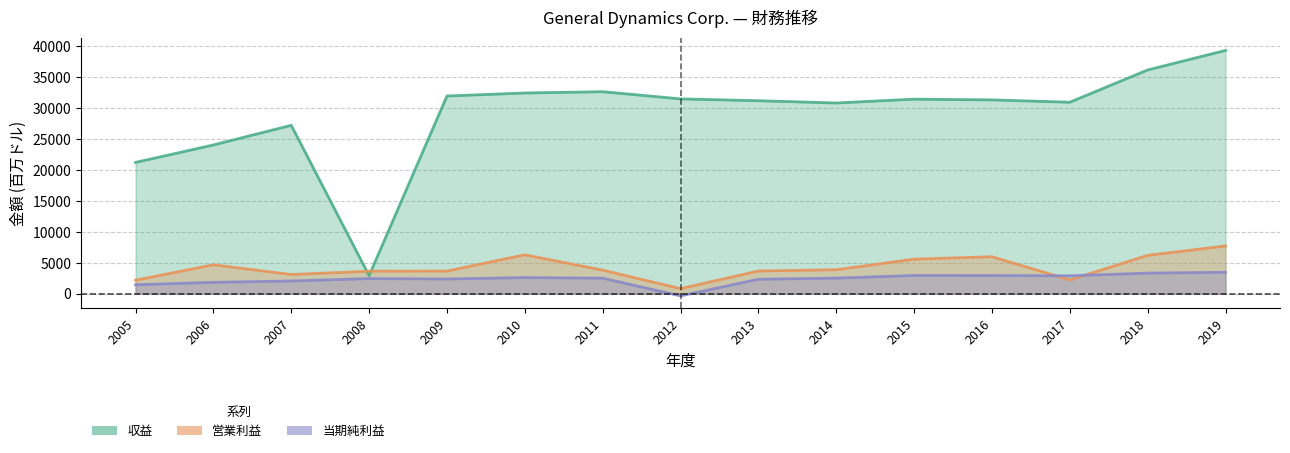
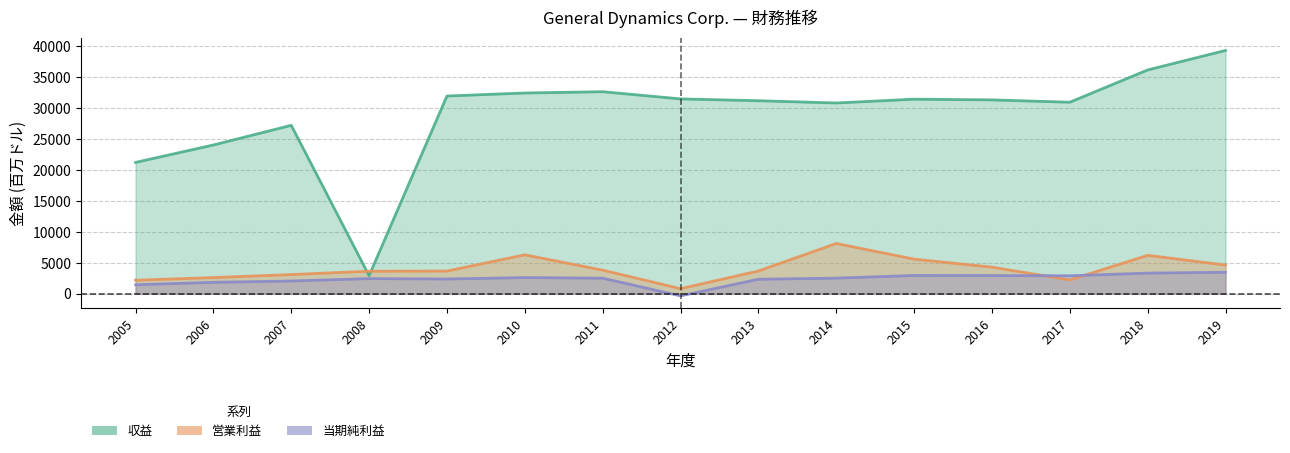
営業利益, 2006: 5000 -> 3000
営業利益, 2014: 4000 -> 8000
営業利益, 2016: 6000 -> 4000
営業利益, 2019: 8000 -> 5000
